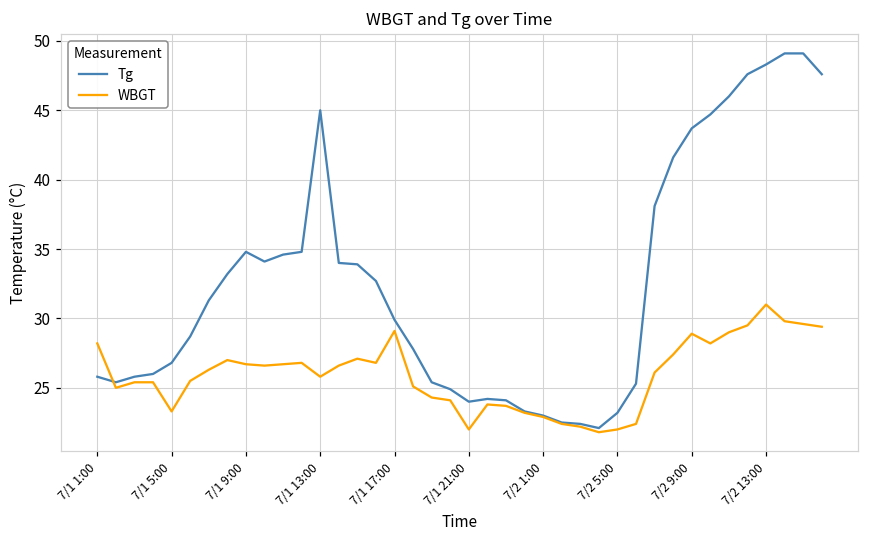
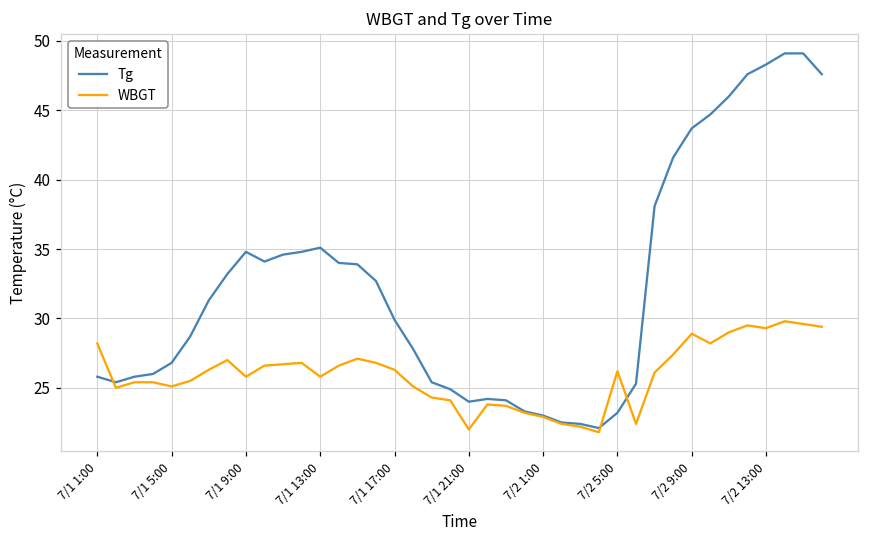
WBGT, 7/1 5:00: 23.3 -> 25.1
WBGT, 7/1 9:00: 26.7 -> 25.8
Tg, 7/1 13:00: 45.0 -> 35.1
WBGT, 7/1 17:00: 29.1 -> 26.3
WBGT, 7/2 5:00: 22.0 -> 26.2
WBGT, 7/2 13:00: 31.0 -> 29.3
